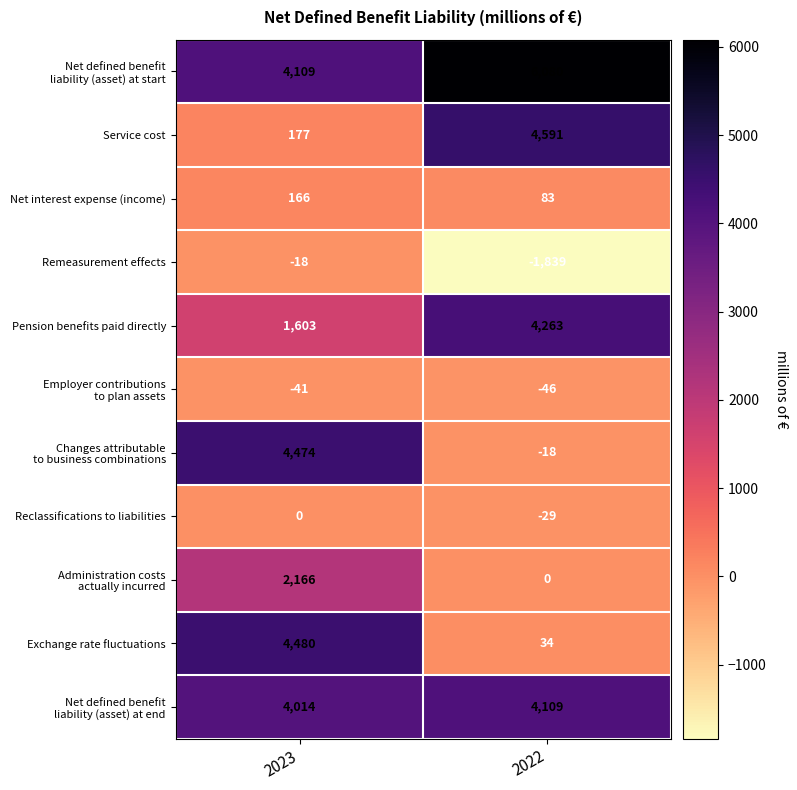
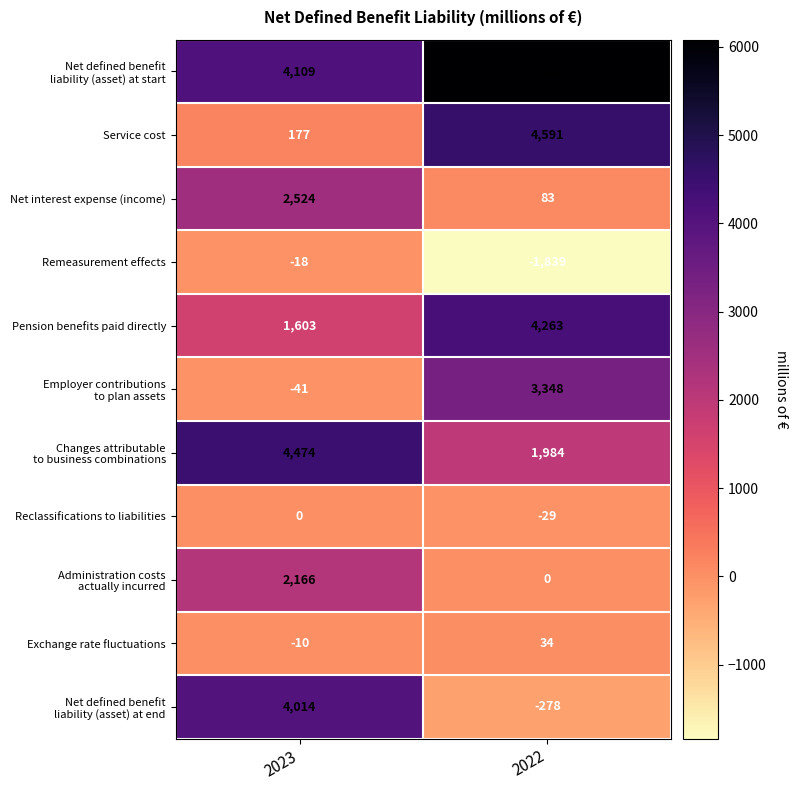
Net interest expense (income), 2023: 166 -> 2,524
Employer contributions to plan assets, 2022: -46 -> 3,348
Changes attributable to business combinations, 2022: -18 -> 1,984
Exchange rate fluctuations, 2023: 4,480 -> -10
Net defined benefit liability (asset) at end, 2022: 4,109 -> -278
